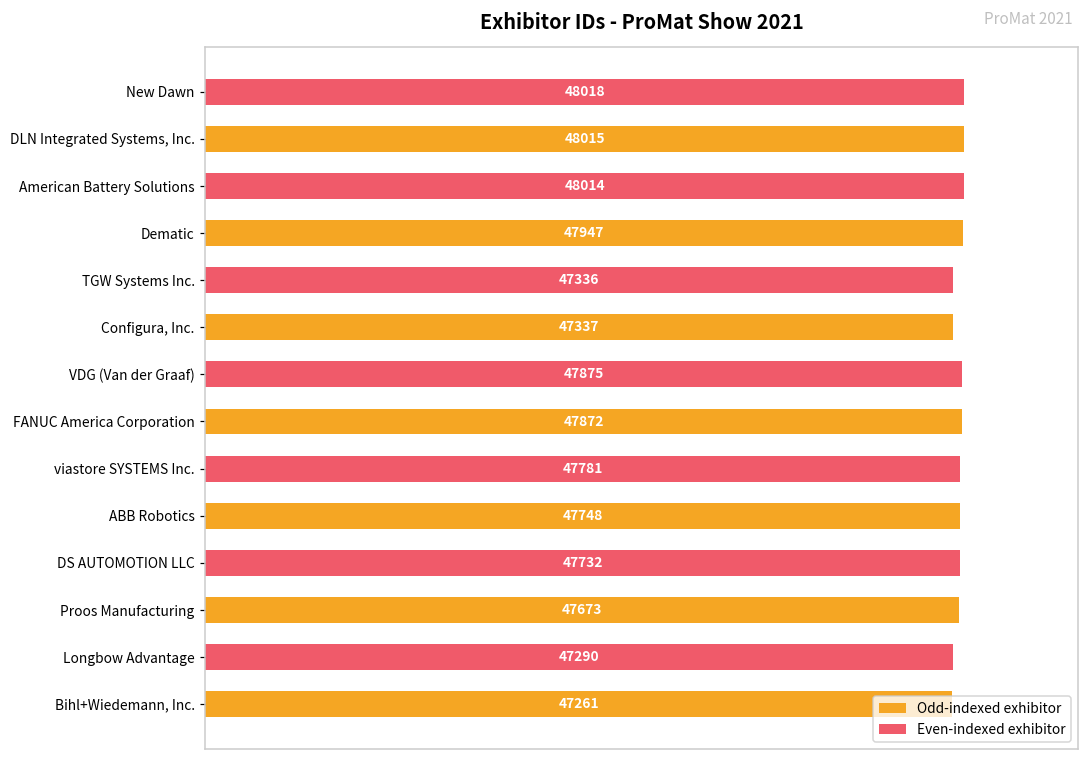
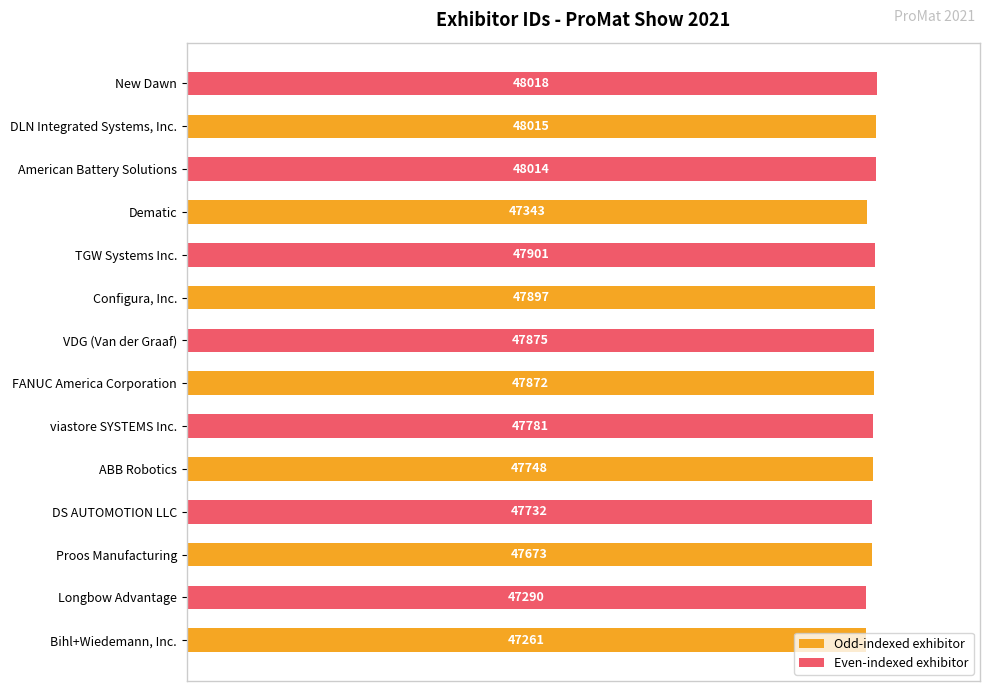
Dematic: 47947 -> 47343
TGW Systems Inc.: 47336 -> 47901
Configura, Inc.: 47337 -> 47897
